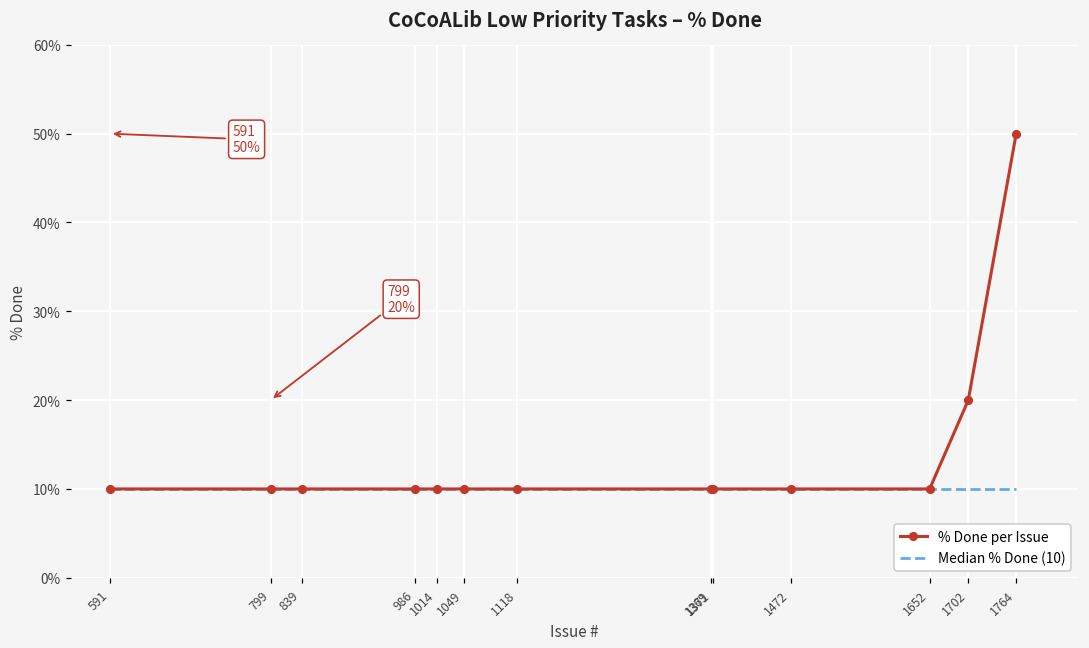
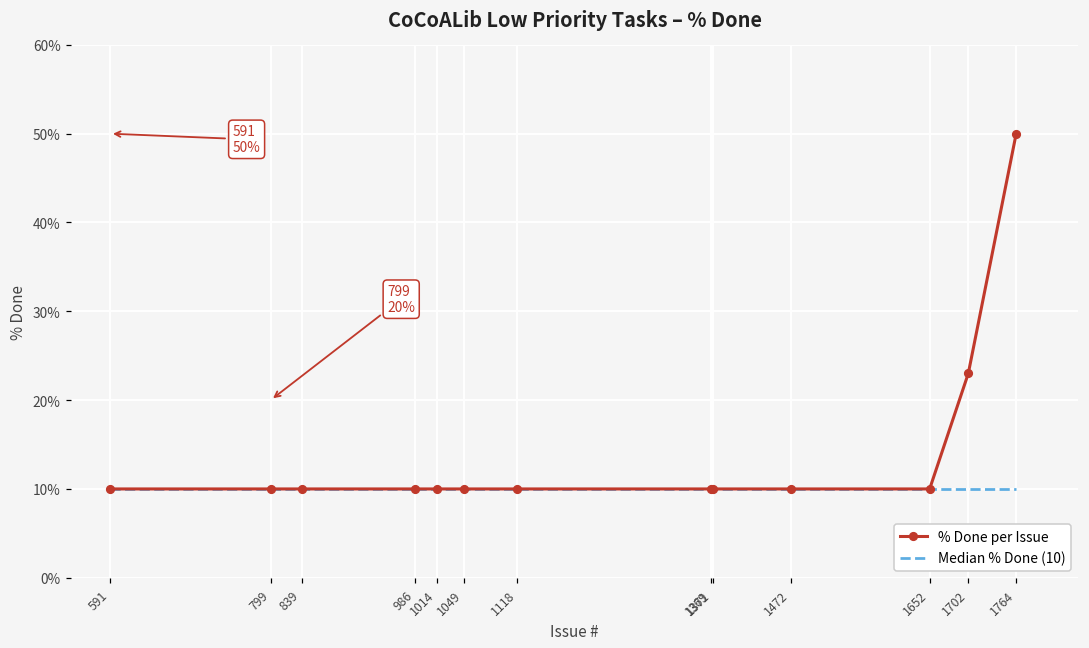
% Done per Issue, 1702: 20% -> 23%
